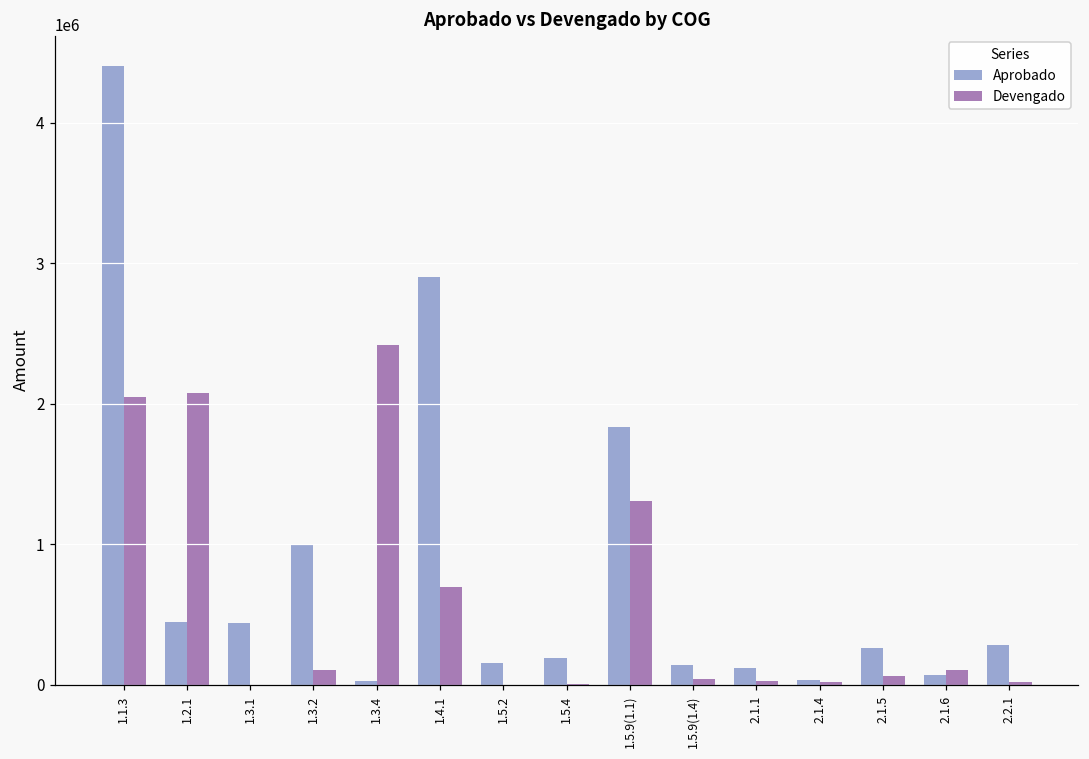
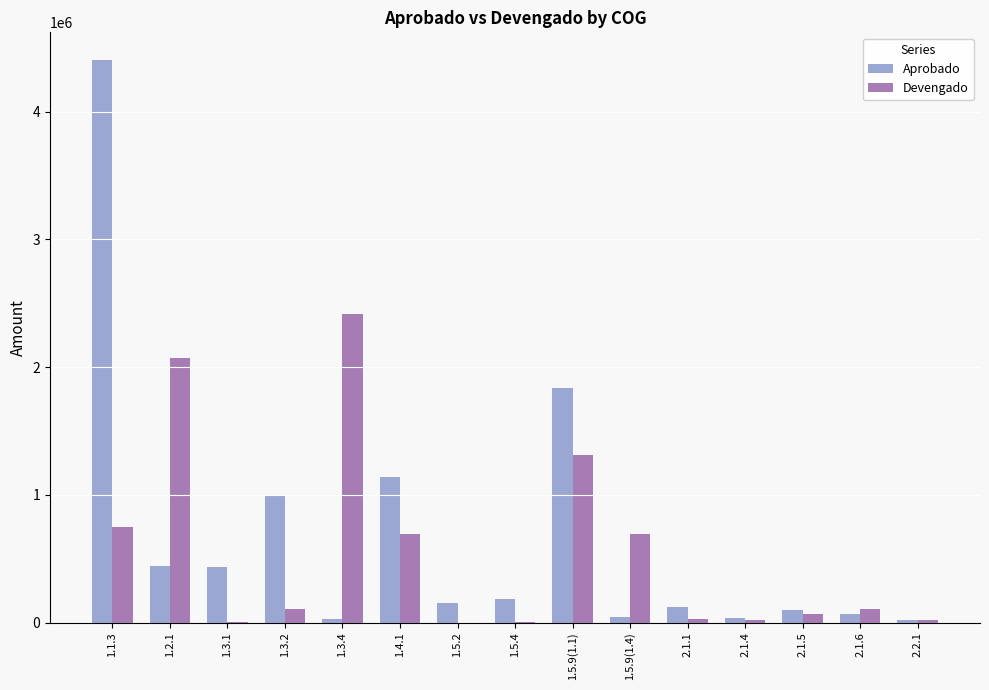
Devengado, 1.1.3: 2050000 -> 740000
Aprobado, 1.4.1: 2900000 -> 1140000
Aprobado, 1.5.9(1.4): 140000 -> 50000
Devengado, 1.5.9(1.4): 40000 -> 700000
Aprobado, 2.1.5: 260000 -> 100000
Aprobado, 2.2.1: 290000 -> 20000
